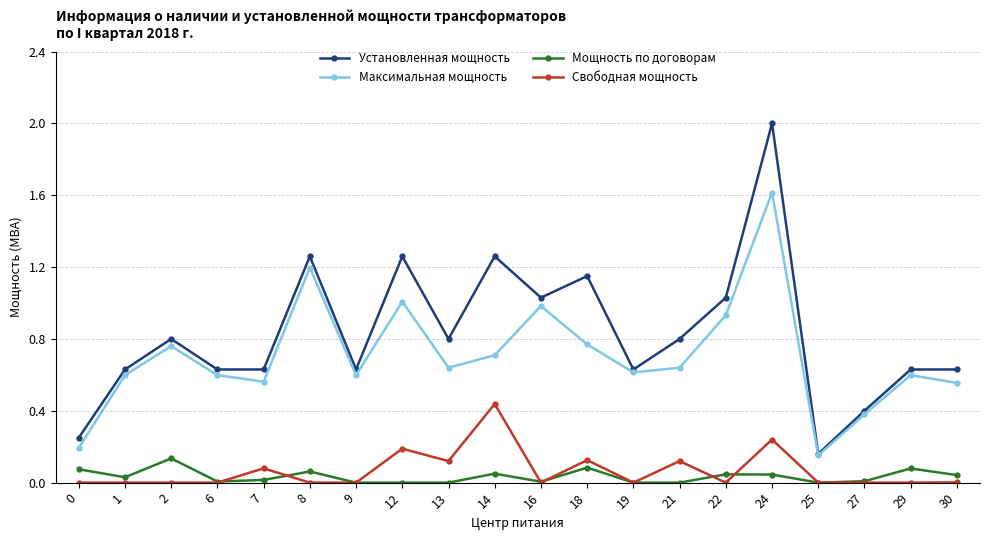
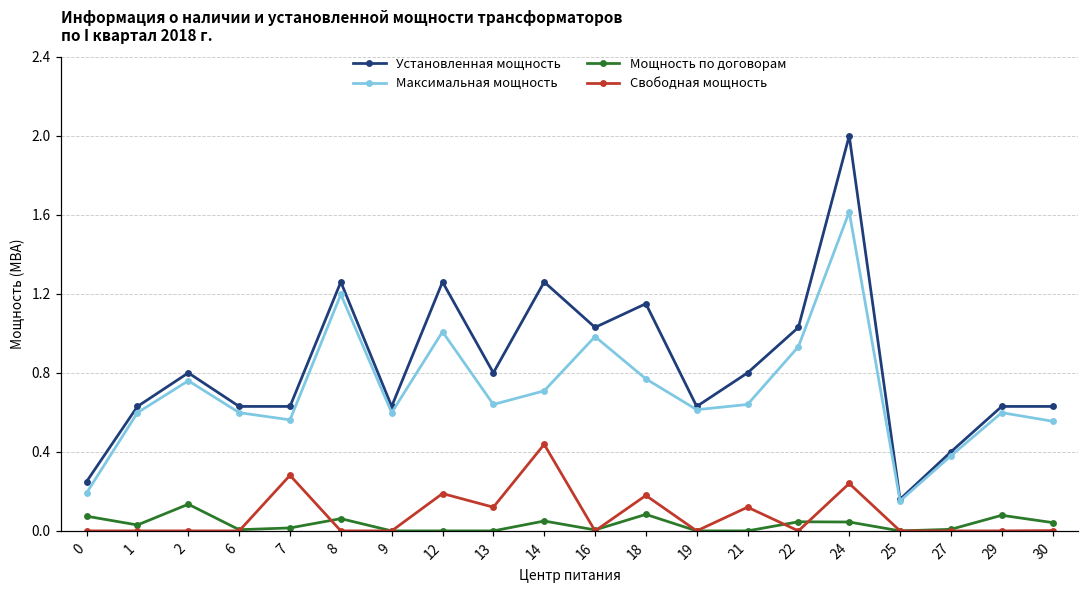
Свободная мощность, 7: 0.08 -> 0.28
Свободная мощность, 18: 0.13 -> 0.18
